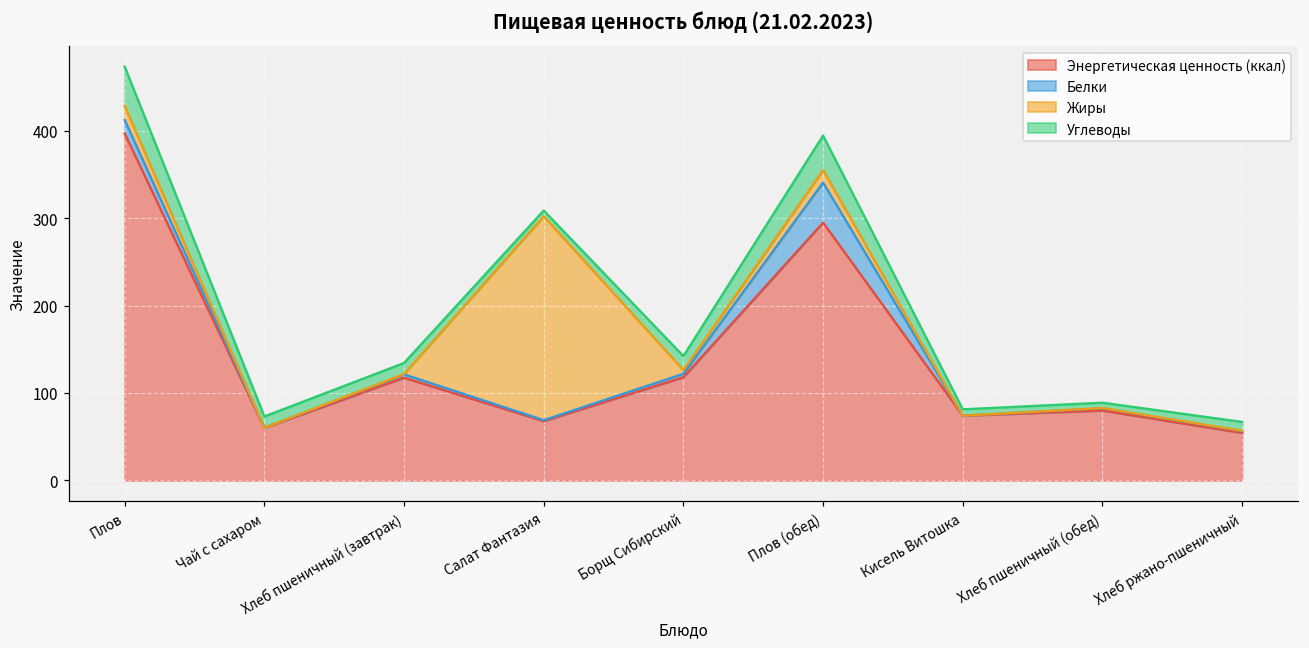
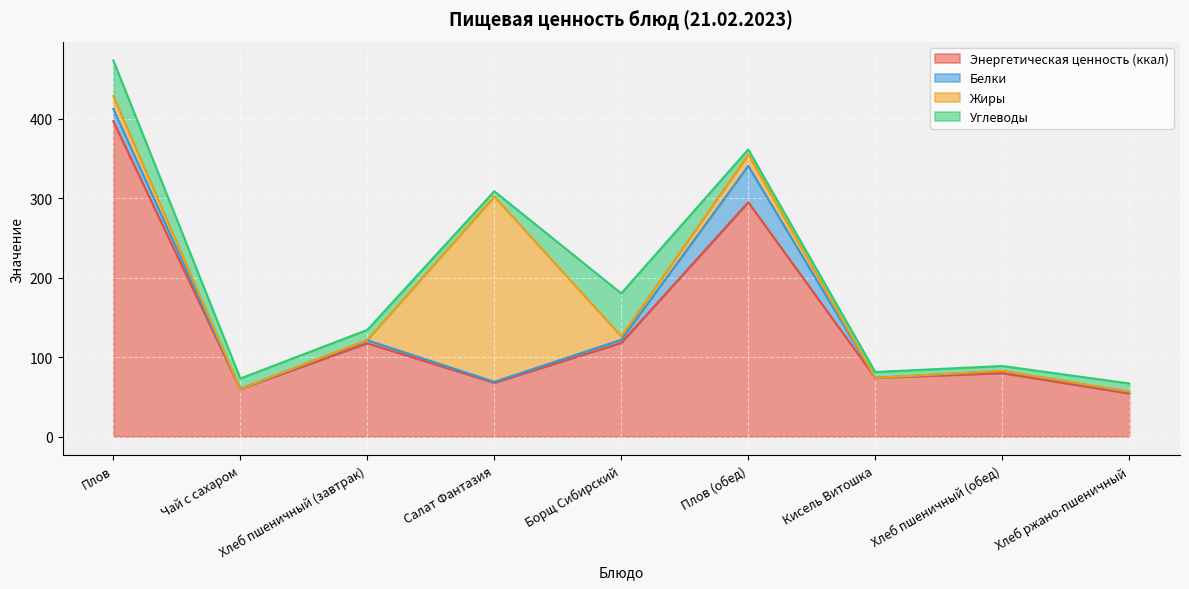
Углеводы, Борщ Сибирский: 20 -> 50
Углеводы, Плов (обед): 40 -> 10
